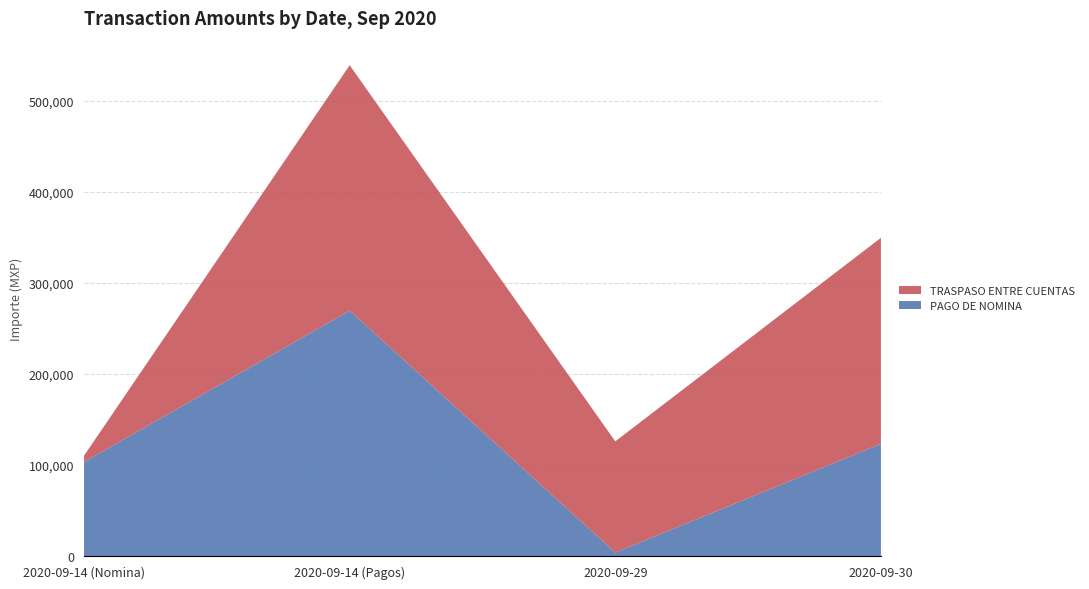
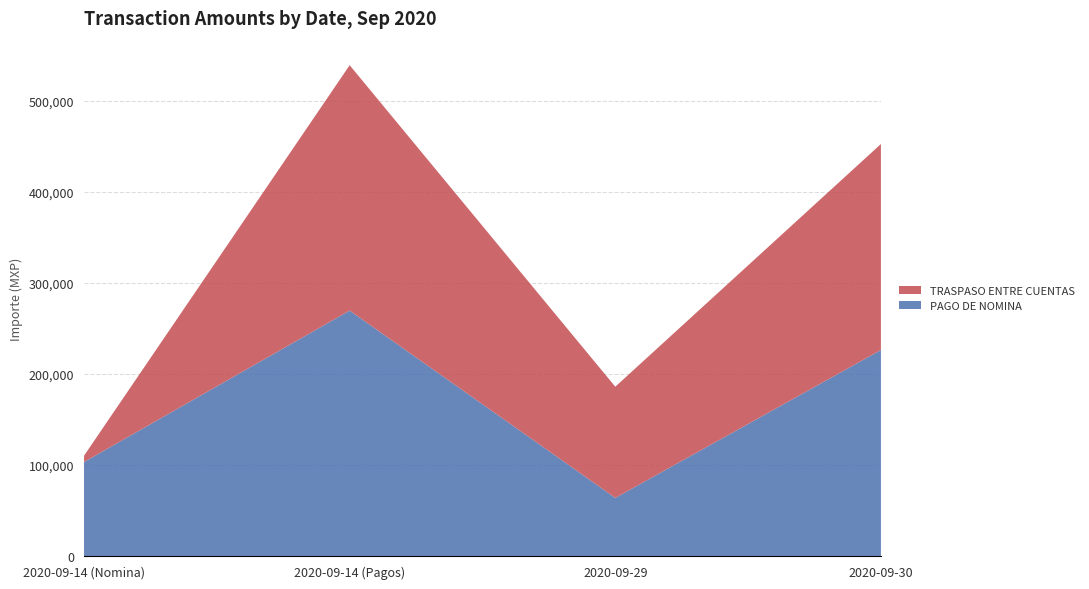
PAGO DE NOMINA, 2020-09-29: 0 -> 60,000
PAGO DE NOMINA, 2020-09-30: 120,000 -> 230,000
